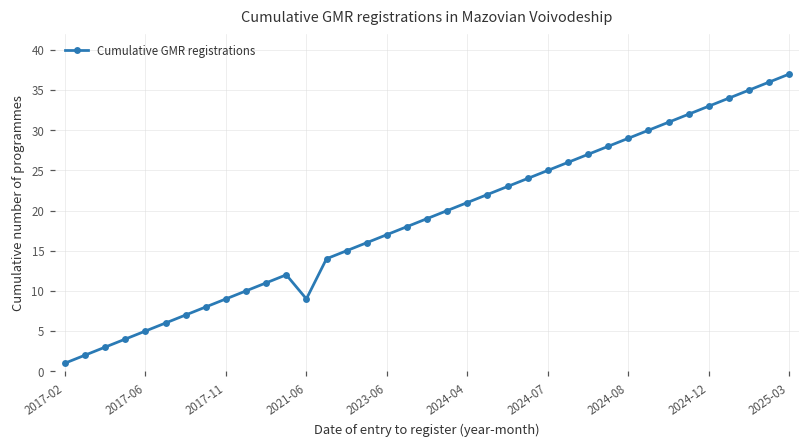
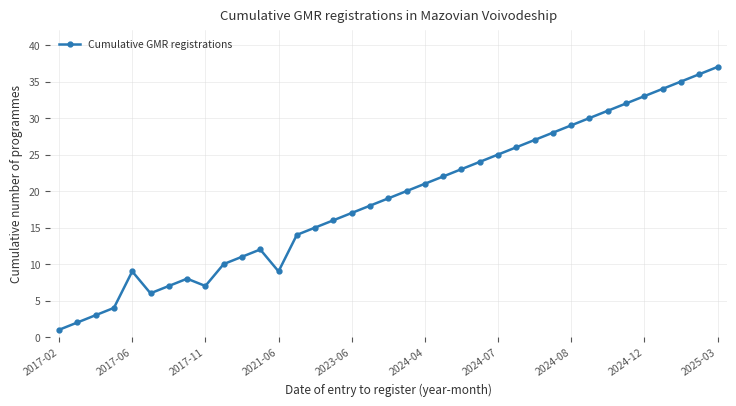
2017-06: 5 -> 9
2017-11: 9 -> 7
